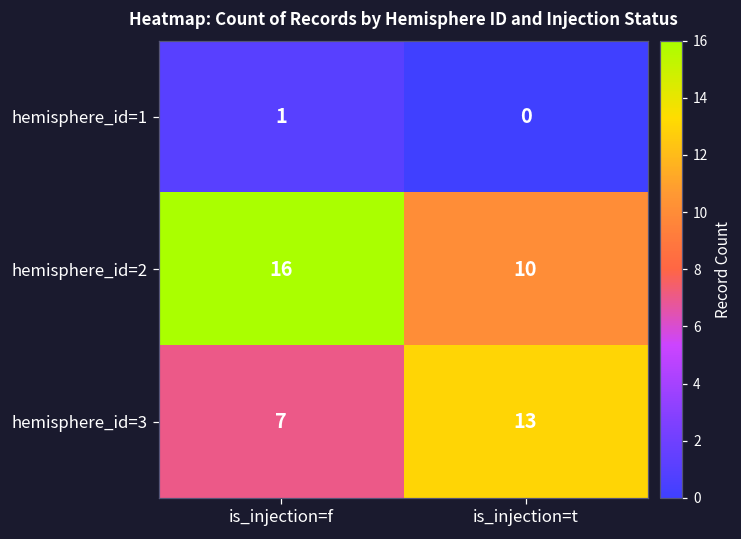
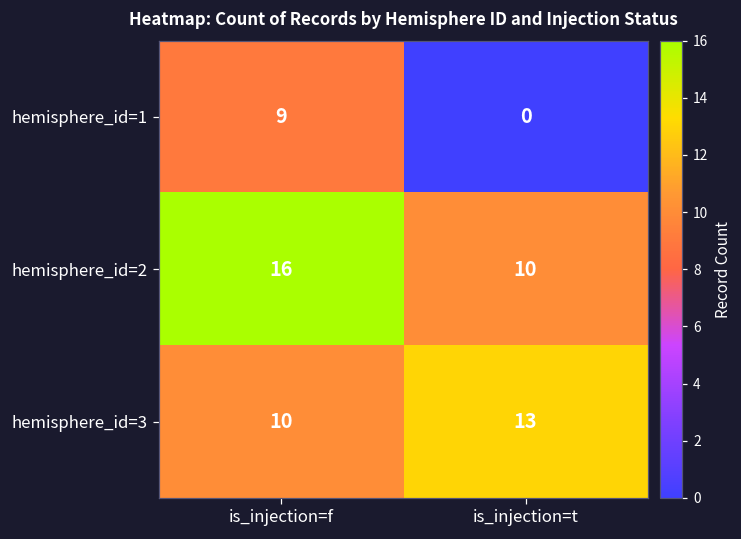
hemisphere_id=1, is_injection=f: 1 -> 9
hemisphere_id=3, is_injection=f: 7 -> 10
